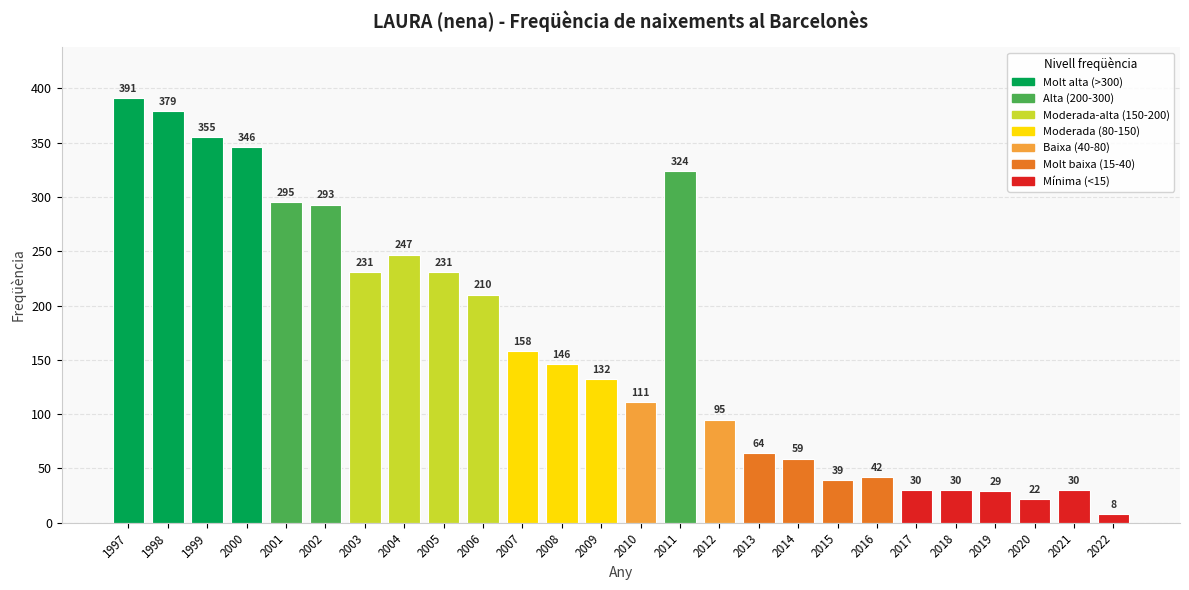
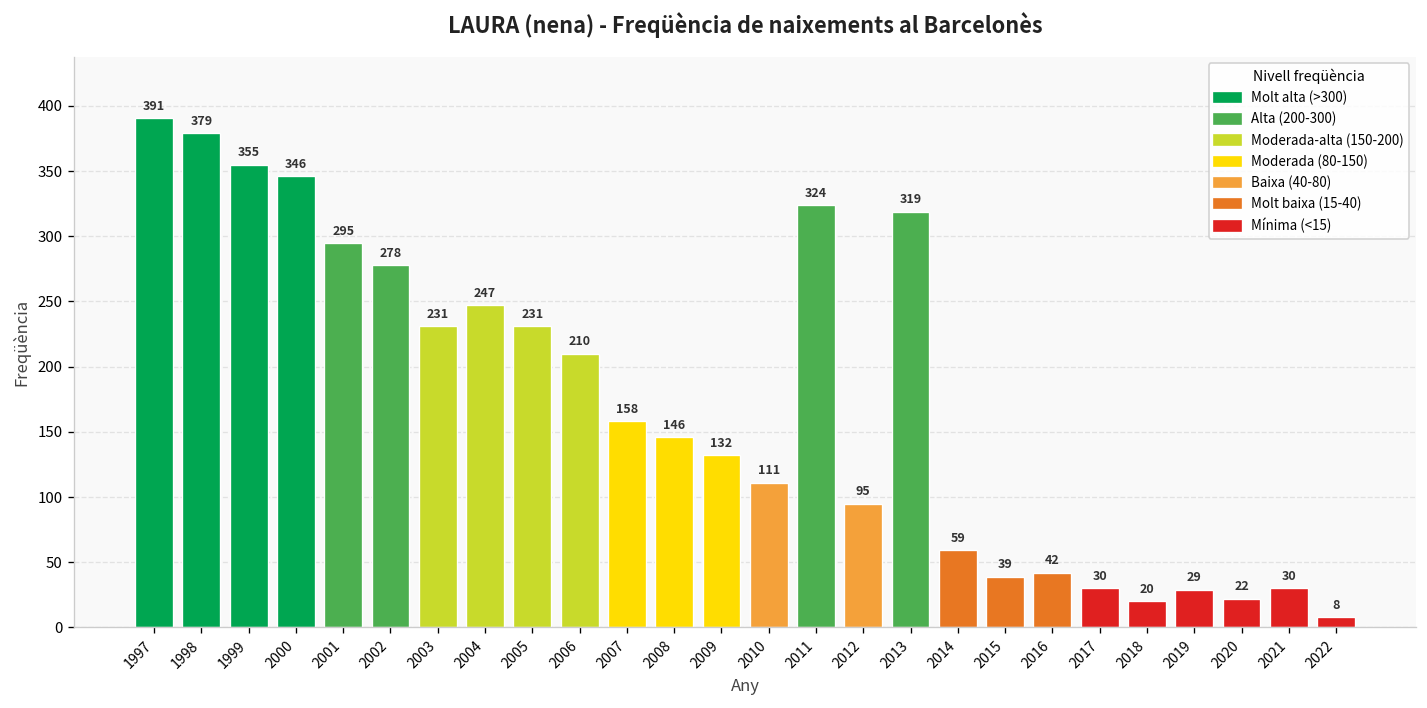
2002: 293 -> 278
2013: 64 -> 319
2018: 30 -> 20
